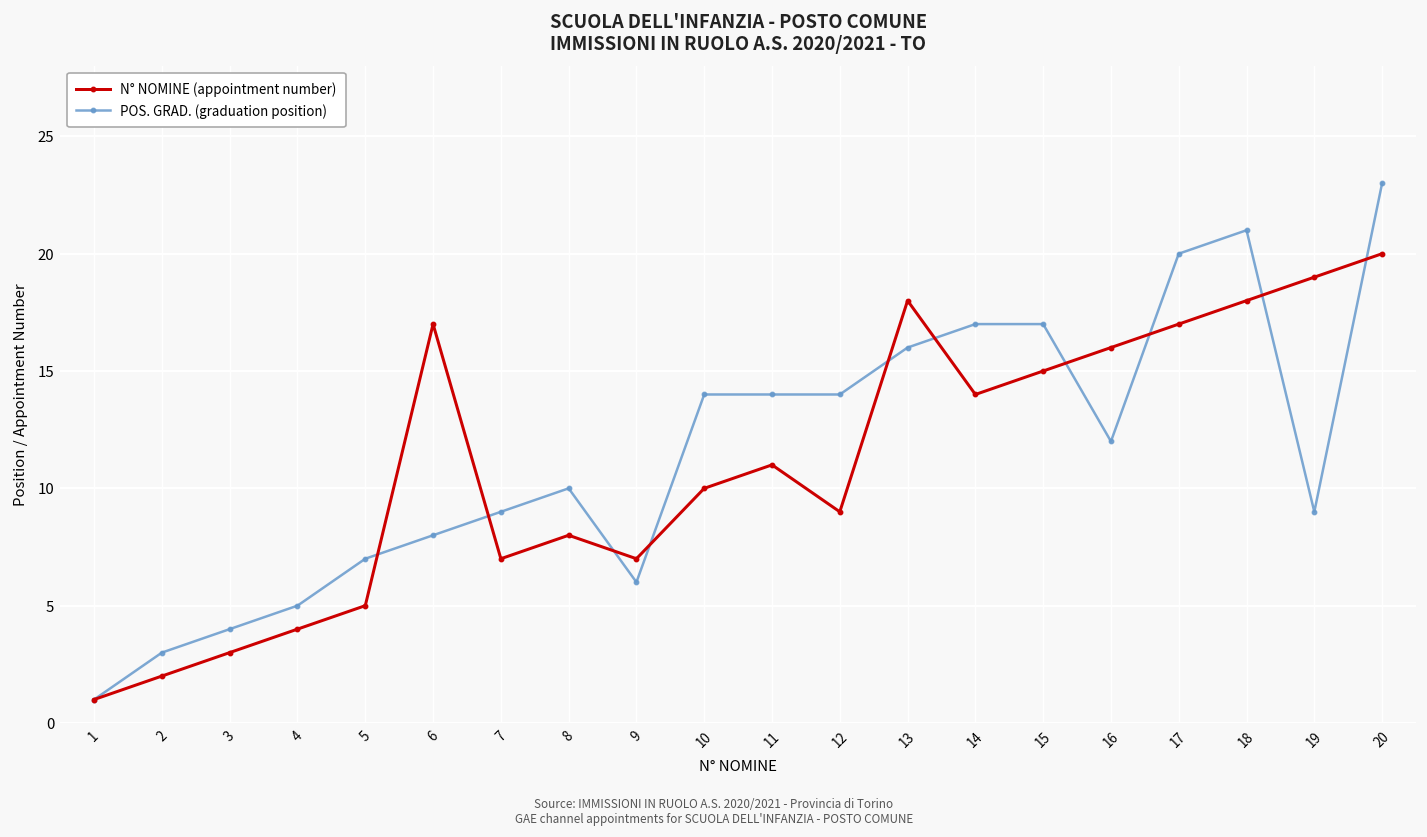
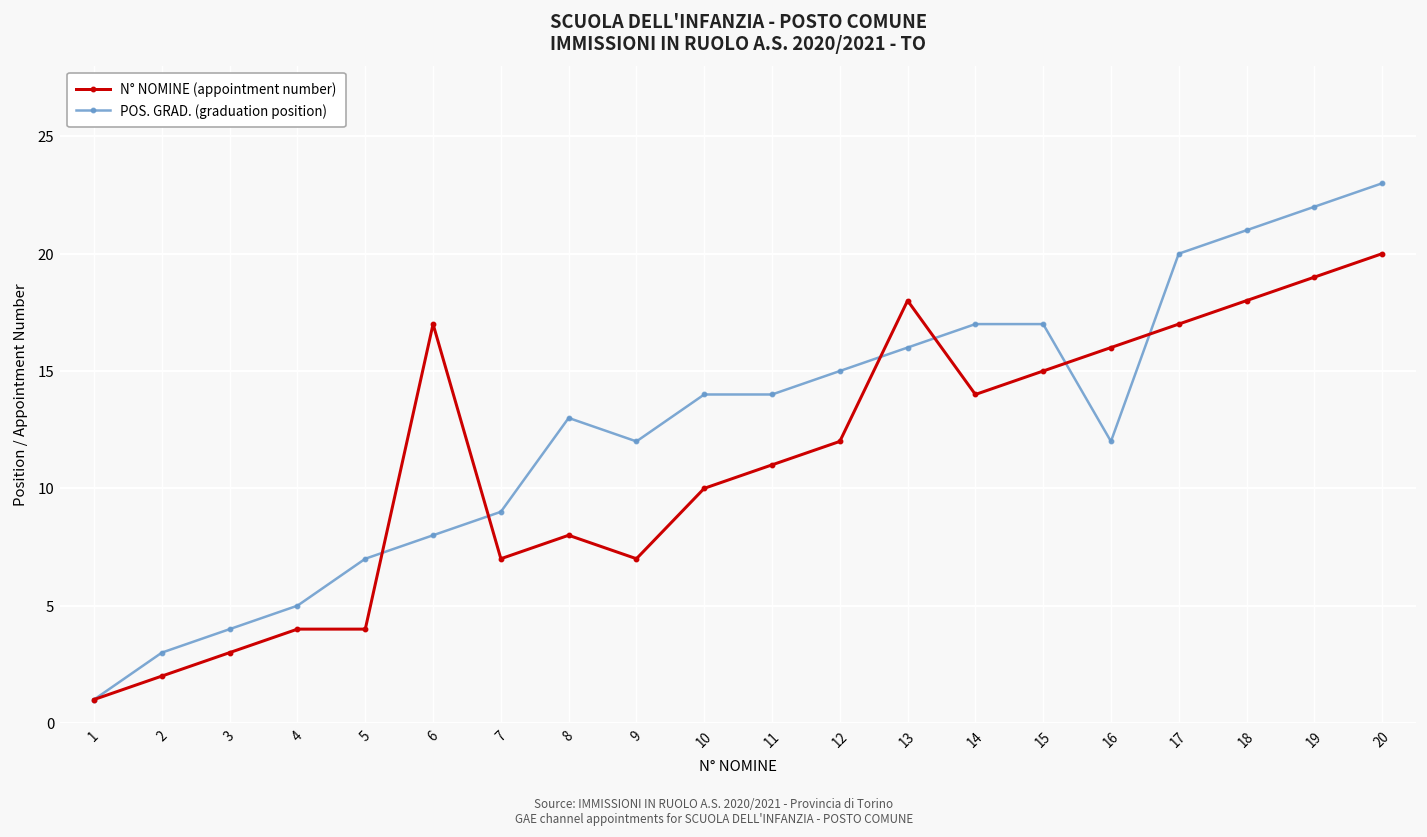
N° NOMINE (appointment number), 5: 5 -> 4
POS. GRAD. (graduation position), 8: 10 -> 13
POS. GRAD. (graduation position), 9: 6 -> 12
N° NOMINE (appointment number), 12: 9 -> 12
POS. GRAD. (graduation position), 12: 14 -> 15
POS. GRAD. (graduation position), 19: 9 -> 22
